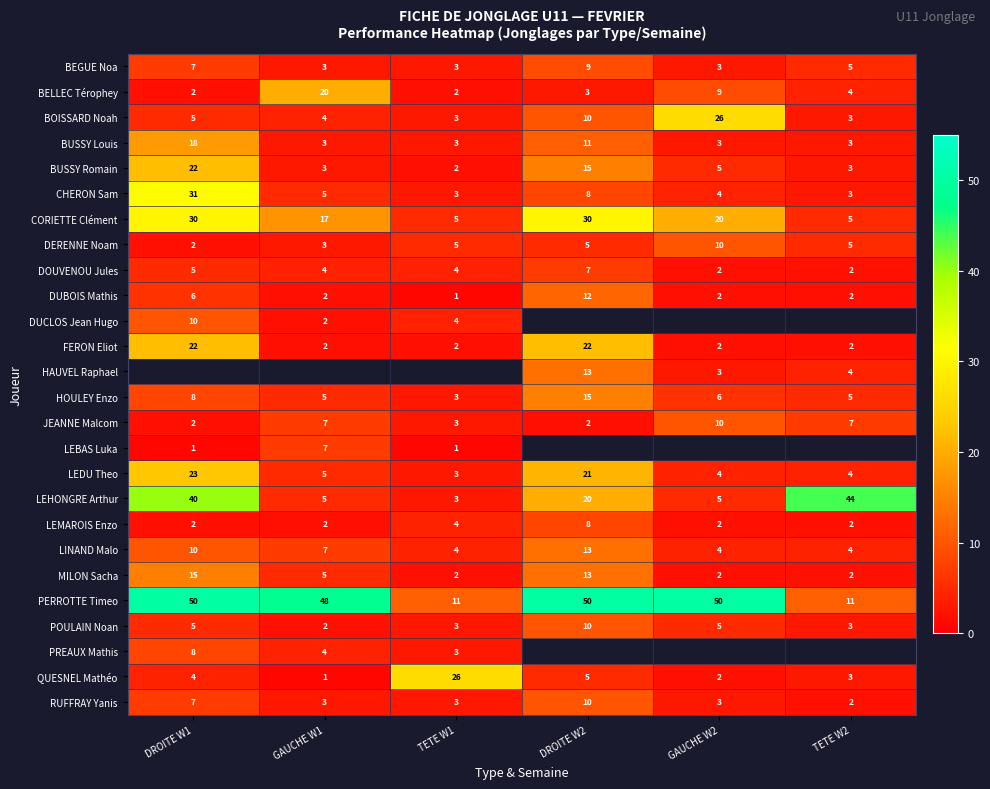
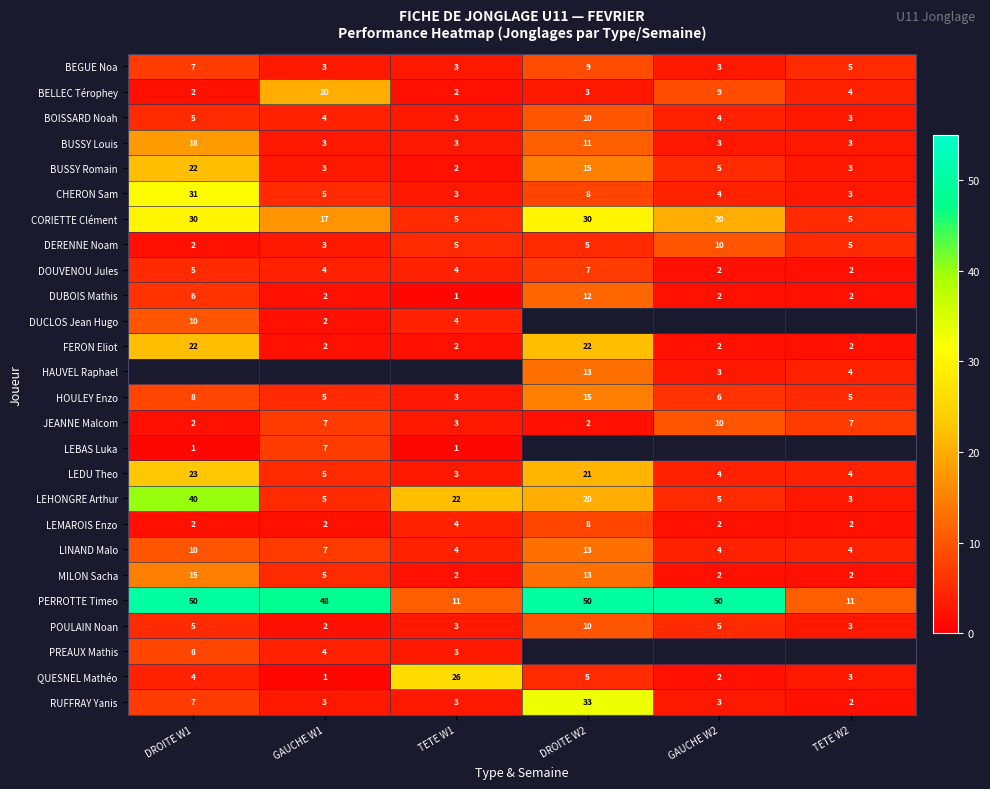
BOISSARD Noah, GAUCHE W2: 26 -> 4
LEHONGRE Arthur, TETE W1: 3 -> 22
LEHONGRE Arthur, TETE W2: 44 -> 3
RUFFRAY Yanis, DROITE W2: 10 -> 33
